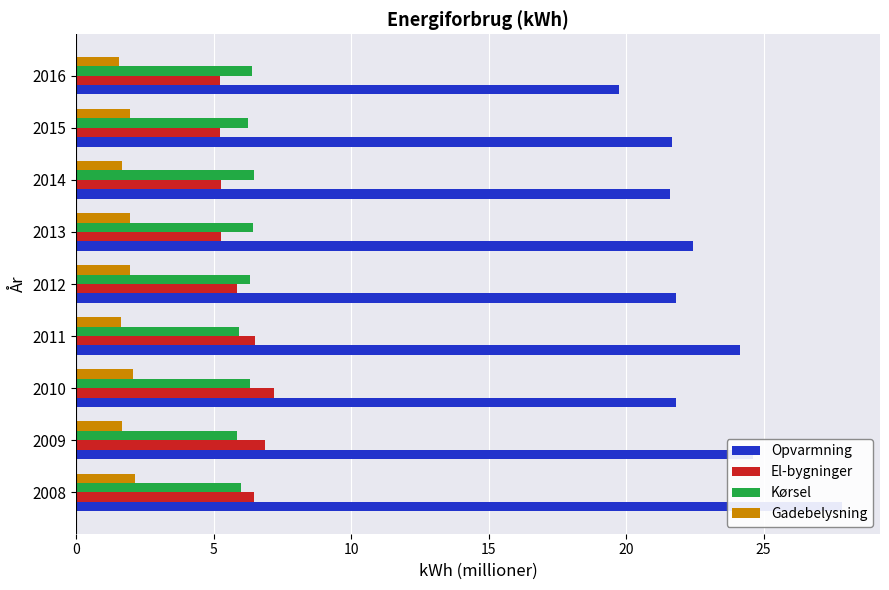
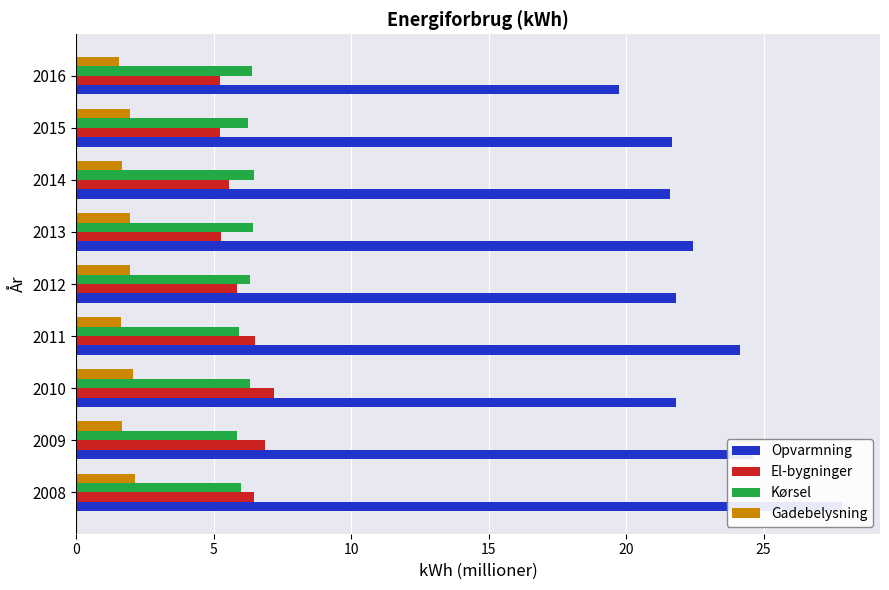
El-bygninger, 2014: 5.3 -> 5.6
